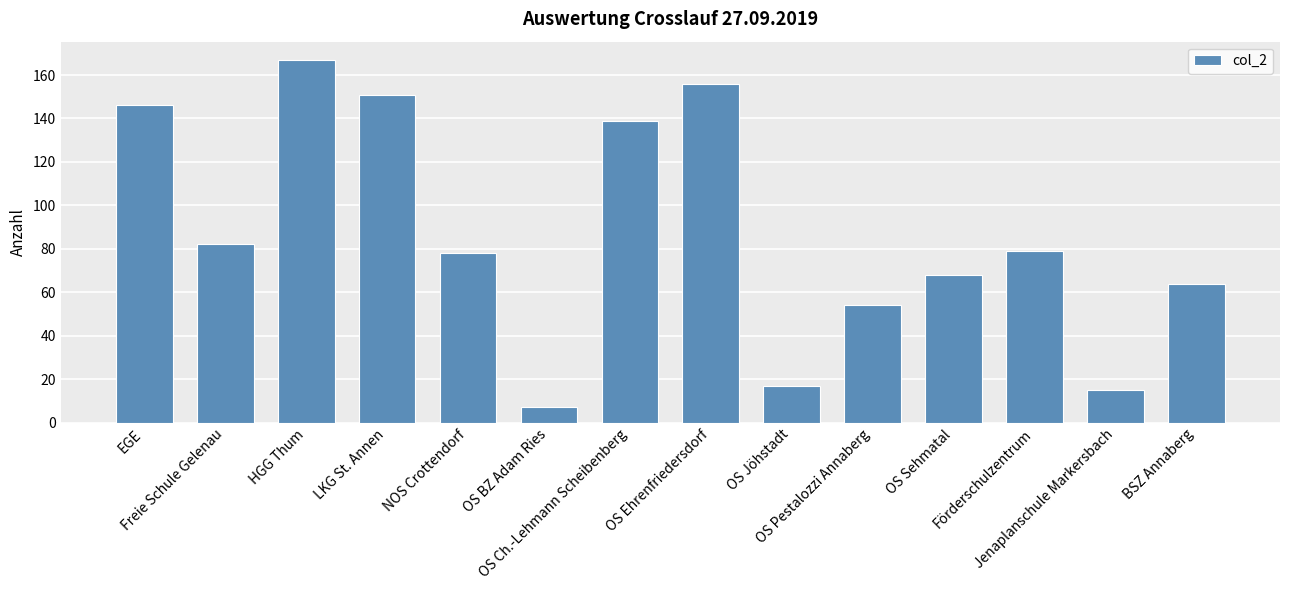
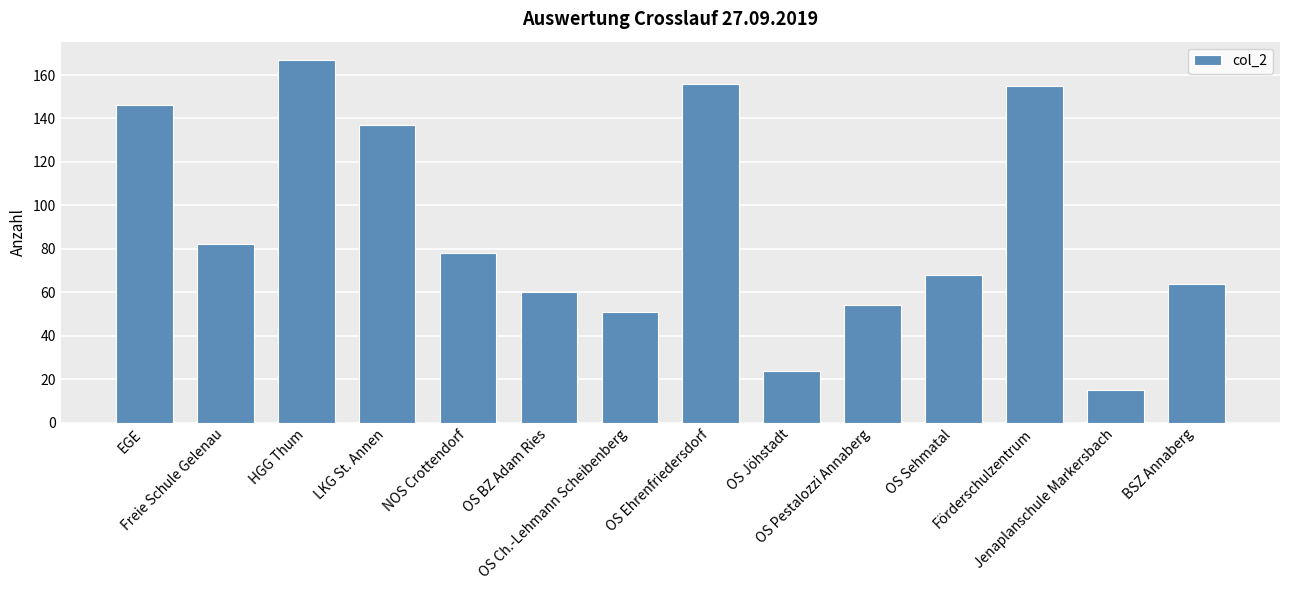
LKG St. Annen: 151 -> 137
OS BZ Adam Ries: 7 -> 60
OS Ch.-Lehmann Scheibenberg: 139 -> 51
OS Jöhstadt: 17 -> 24
Förderschulzentrum: 79 -> 155
